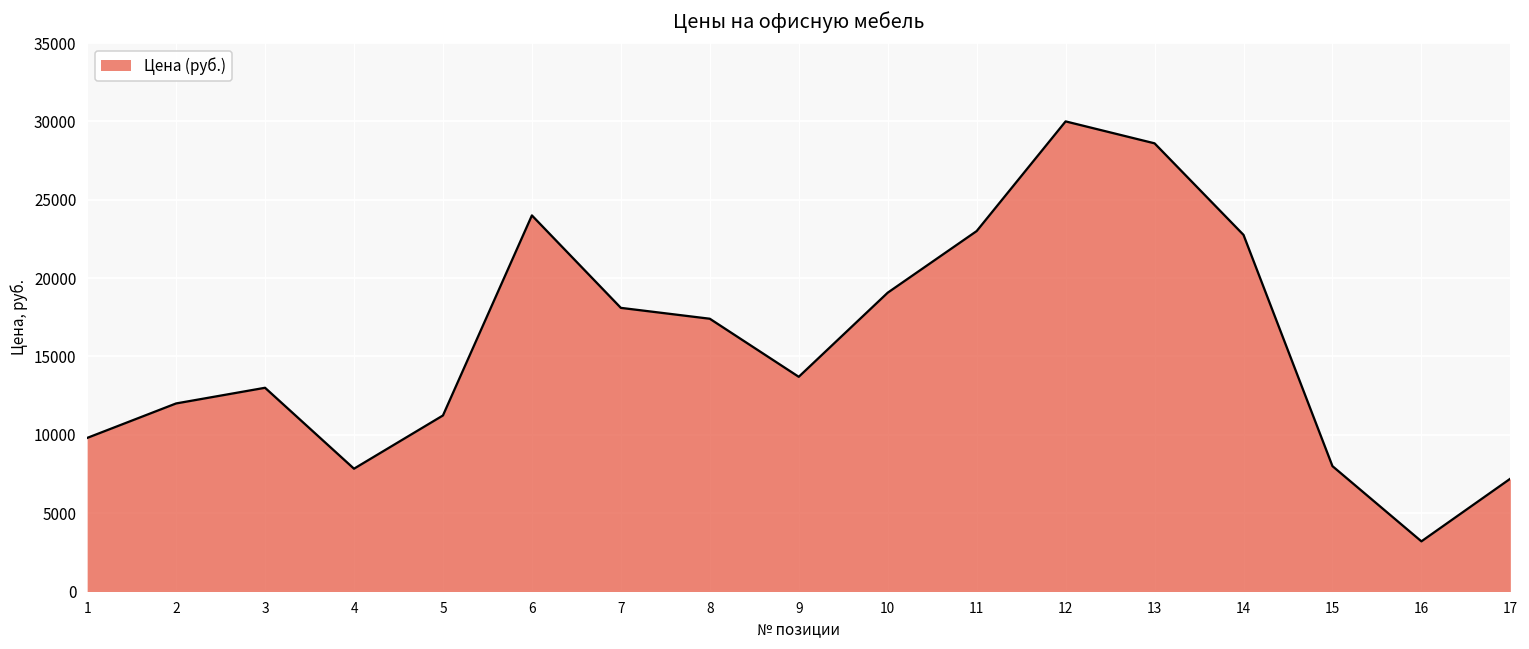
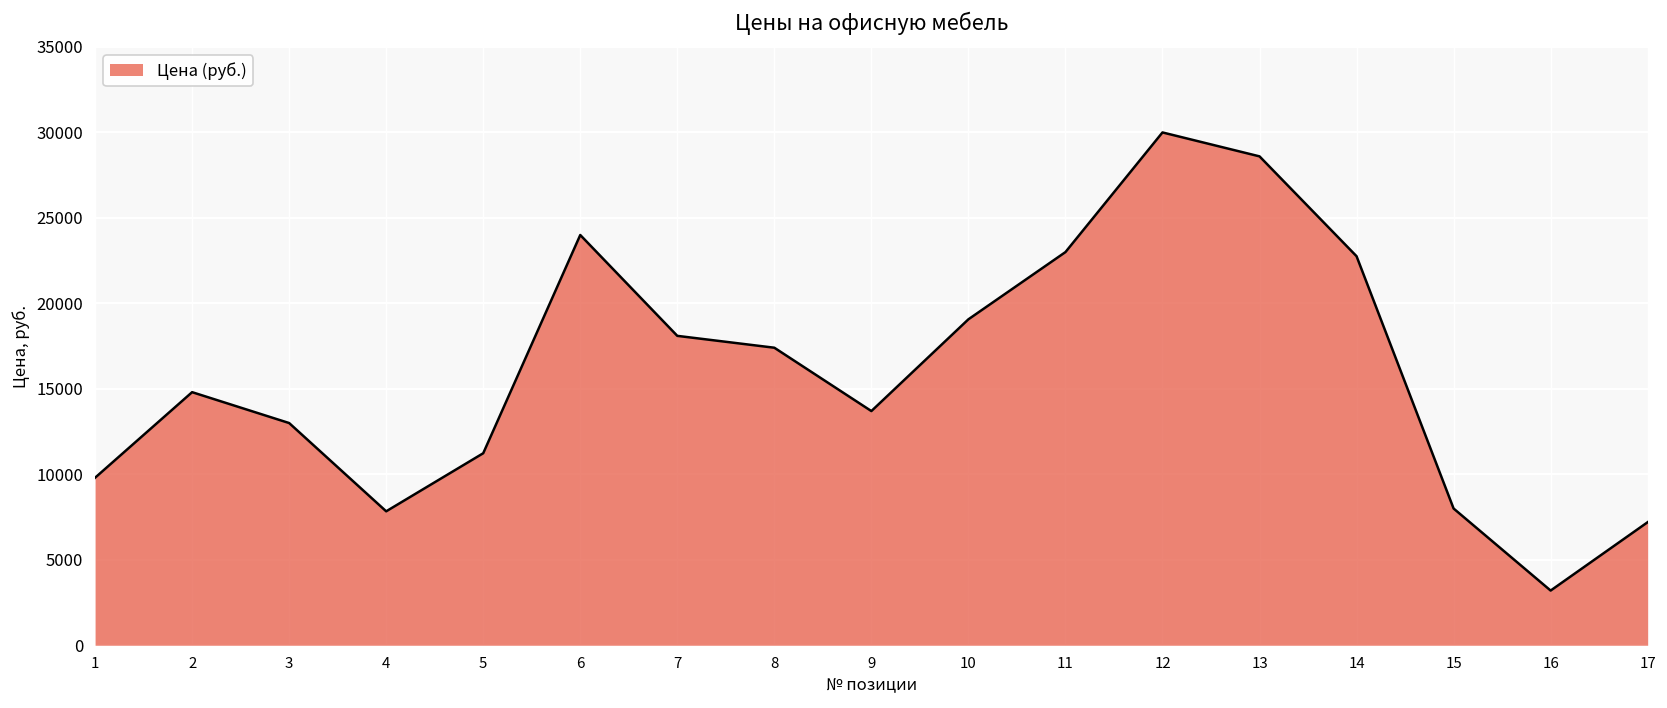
2: 12000 -> 14800
